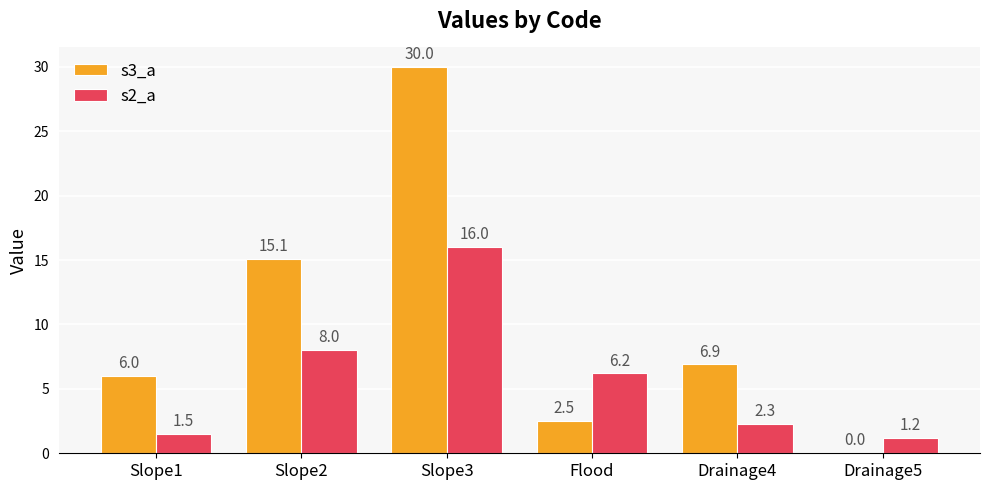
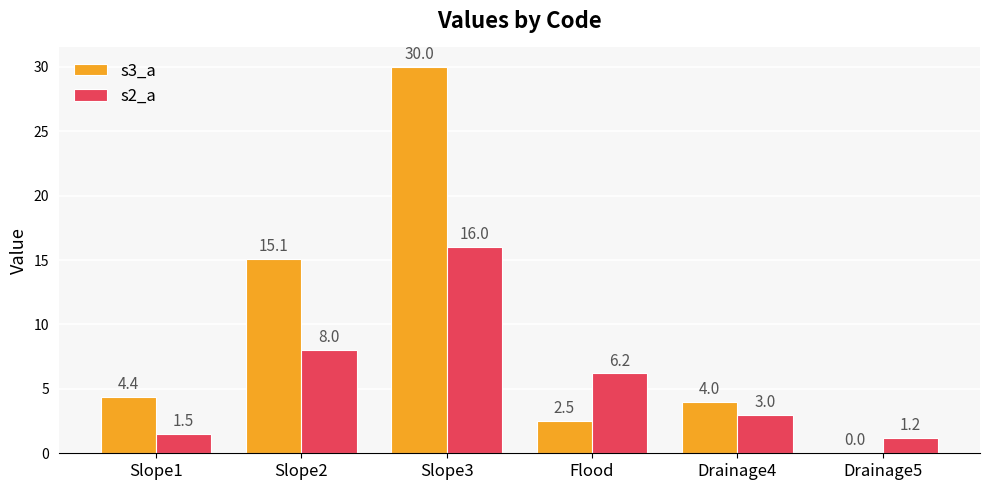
s3_a, Slope1: 6.0 -> 4.4
s3_a, Drainage4: 6.9 -> 4.0
s2_a, Drainage4: 2.3 -> 3.0
